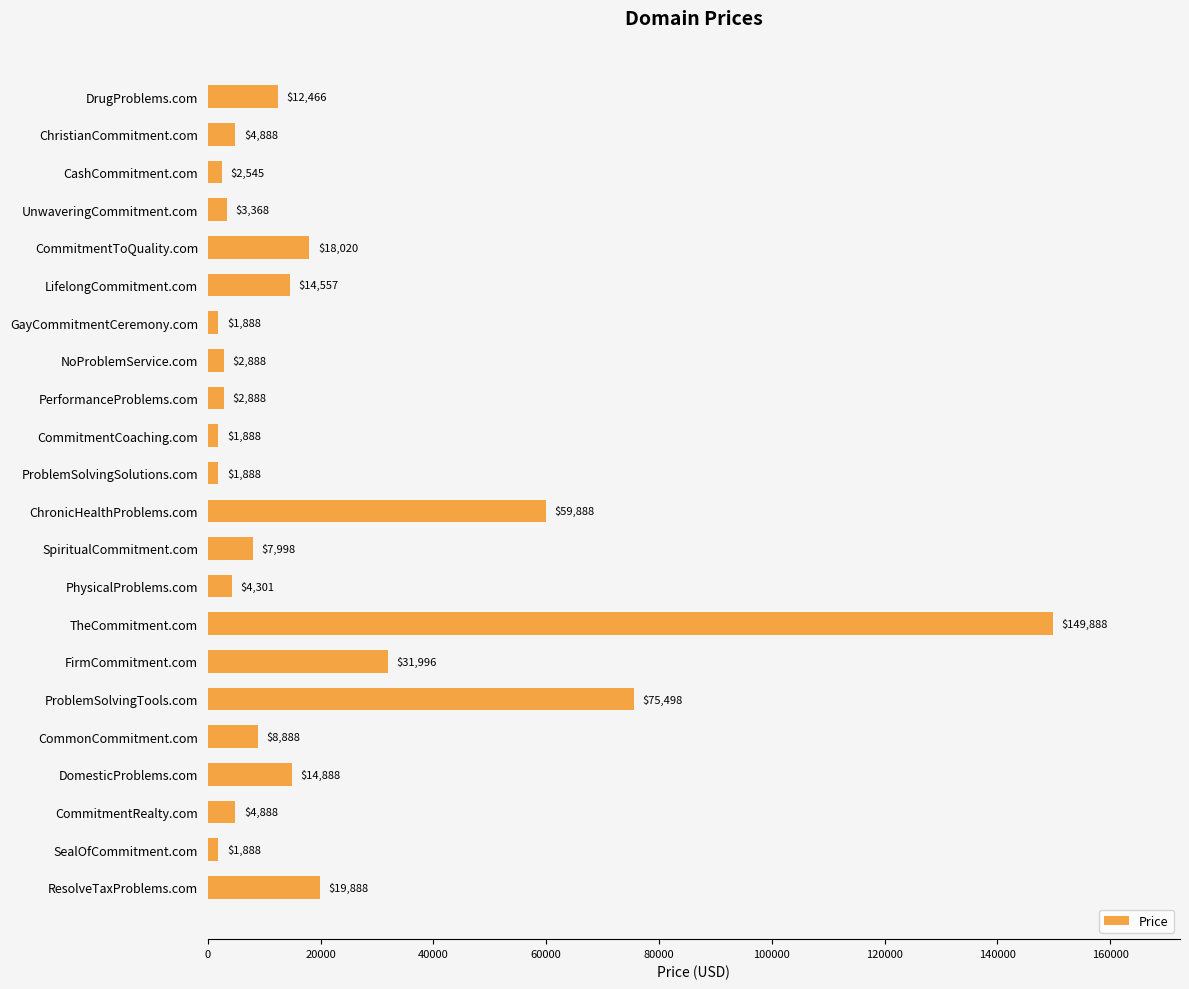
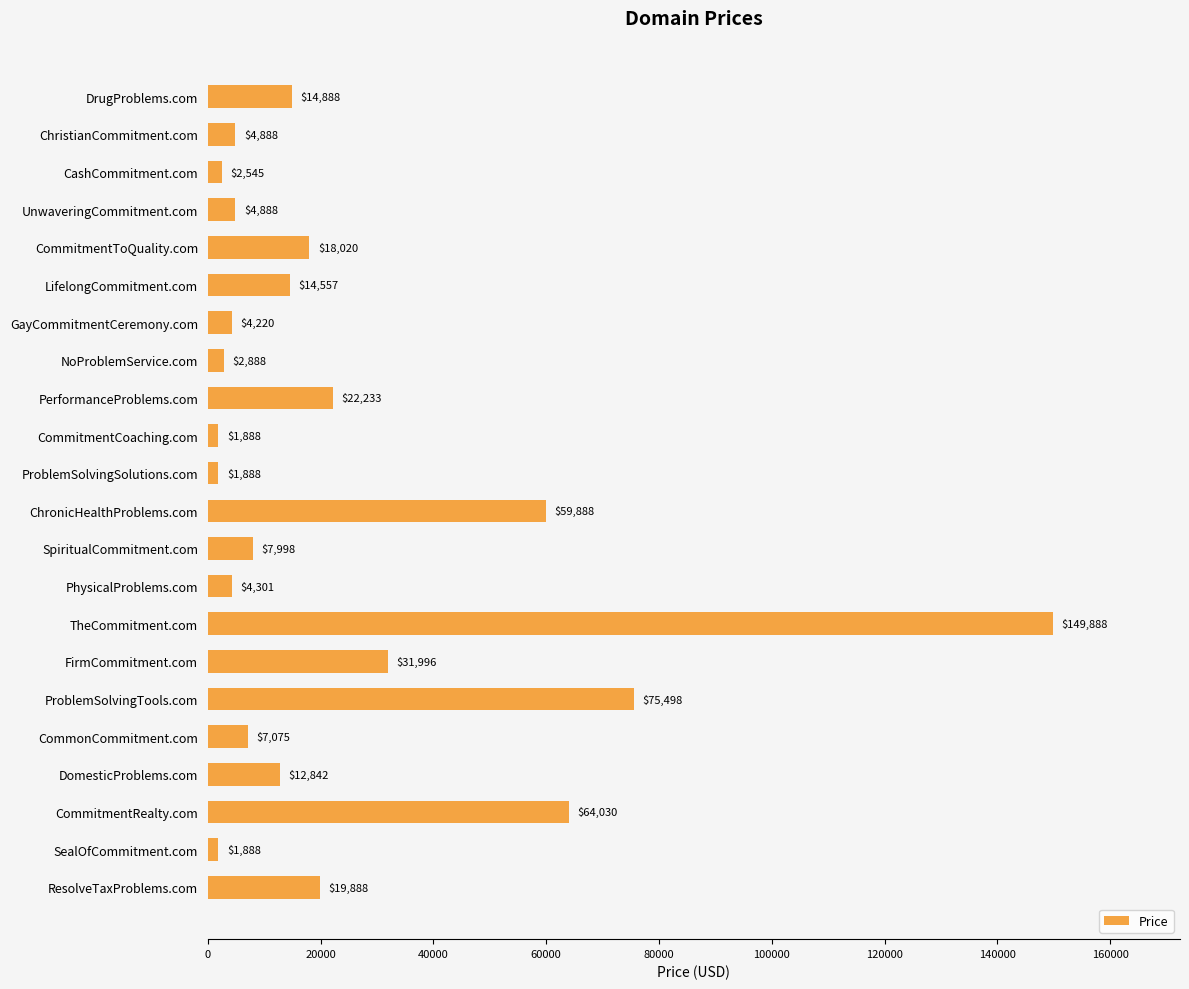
DrugProblems.com: $12,466 -> $14,888
UnwaveringCommitment.com: $3,368 -> $4,888
GayCommitmentCeremony.com: $1,888 -> $4,220
PerformanceProblems.com: $2,888 -> $22,233
CommonCommitment.com: $8,888 -> $7,075
DomesticProblems.com: $14,888 -> $12,842
CommitmentRealty.com: $4,888 -> $64,030
